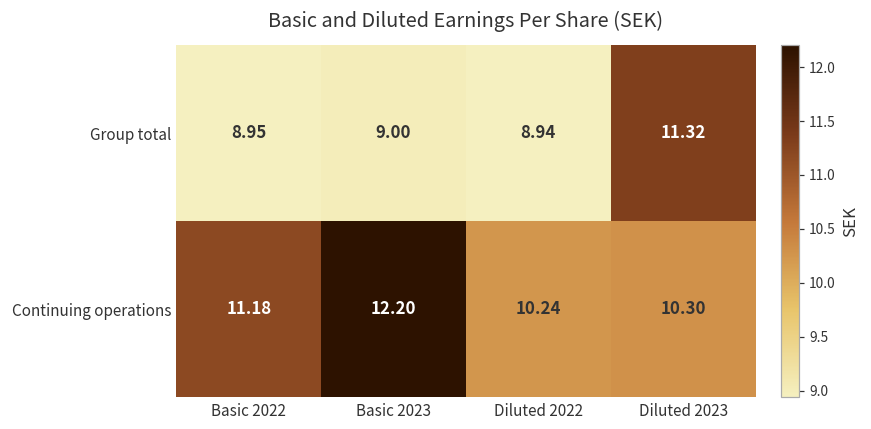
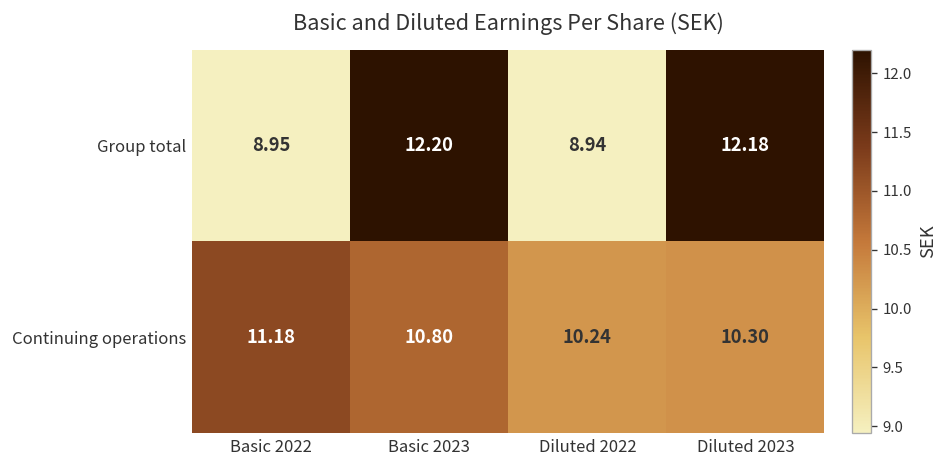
Group total, Basic 2023: 9.00 -> 12.20
Group total, Diluted 2023: 11.32 -> 12.18
Continuing operations, Basic 2023: 12.20 -> 10.80
